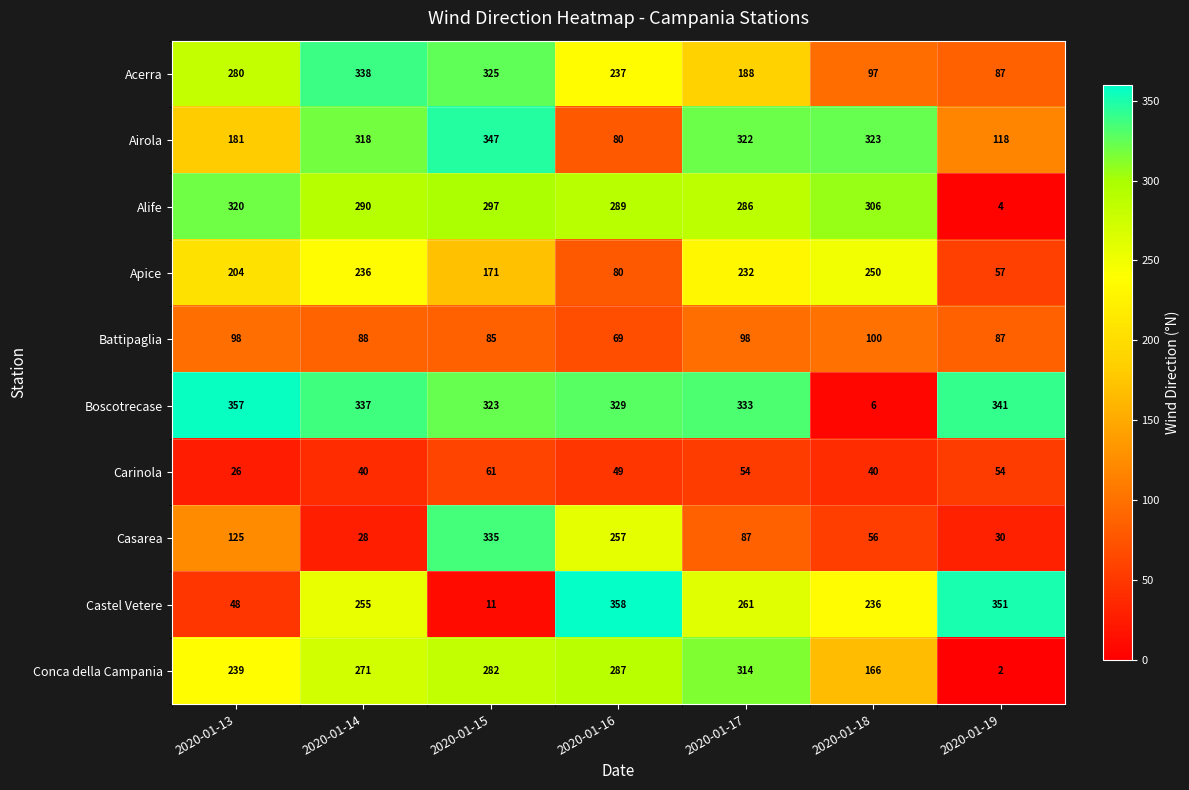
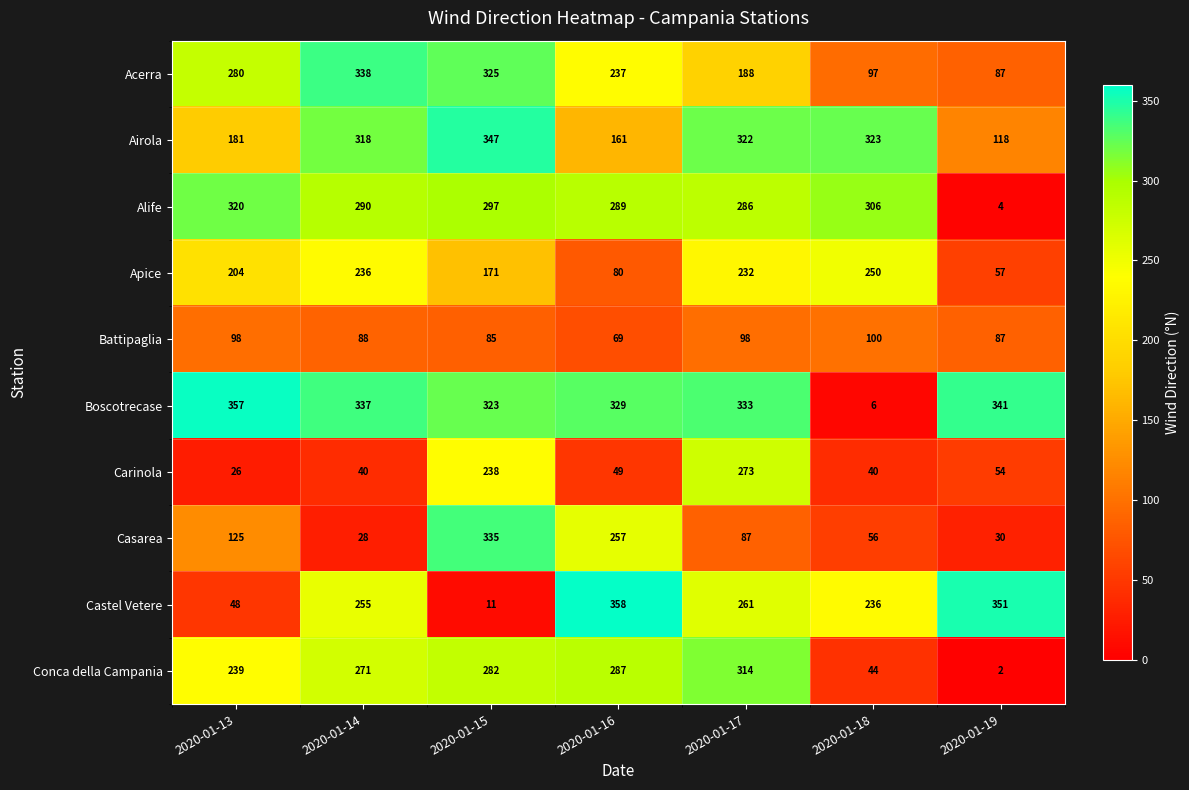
Airola, 2020-01-16: 80 -> 161
Carinola, 2020-01-15: 61 -> 238
Carinola, 2020-01-17: 54 -> 273
Conca della Campania, 2020-01-18: 166 -> 44
